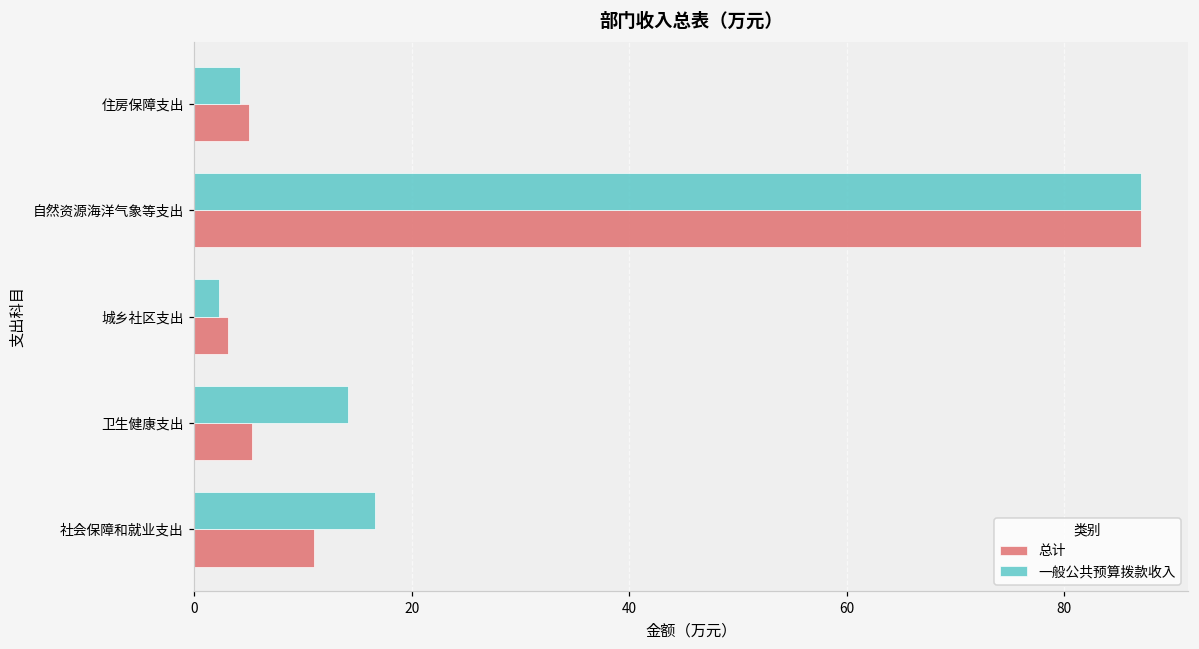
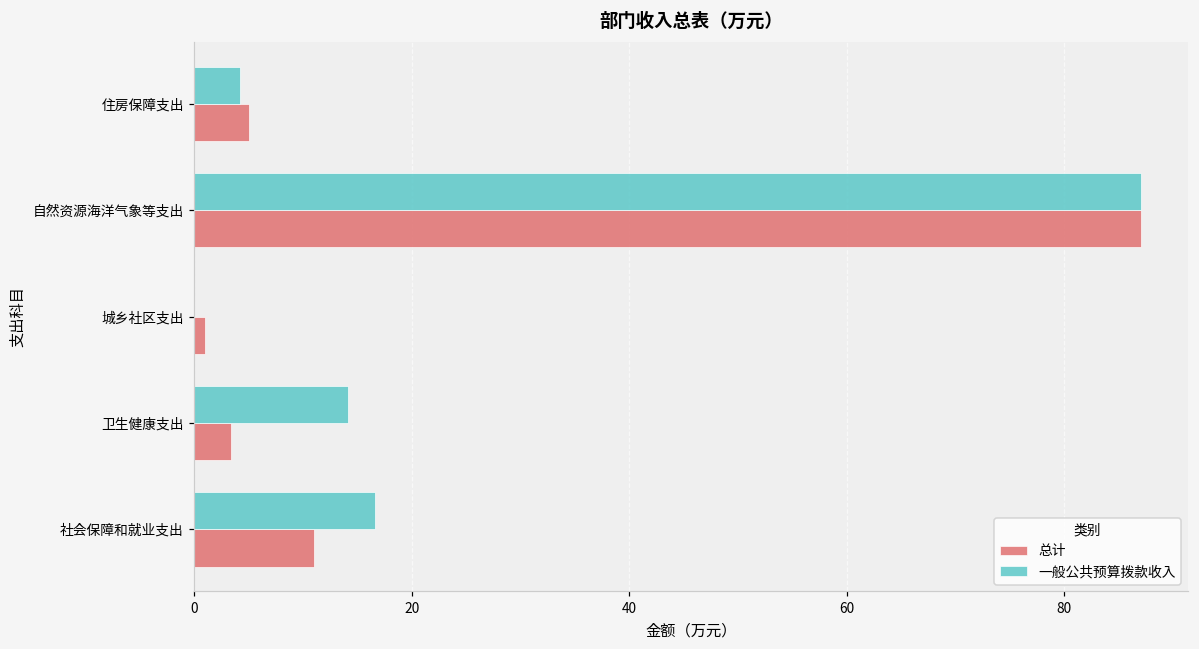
一般公共预算拨款收入, 城乡社区支出: 2 -> 0
总计, 城乡社区支出: 3 -> 1
总计, 卫生健康支出: 5 -> 3
